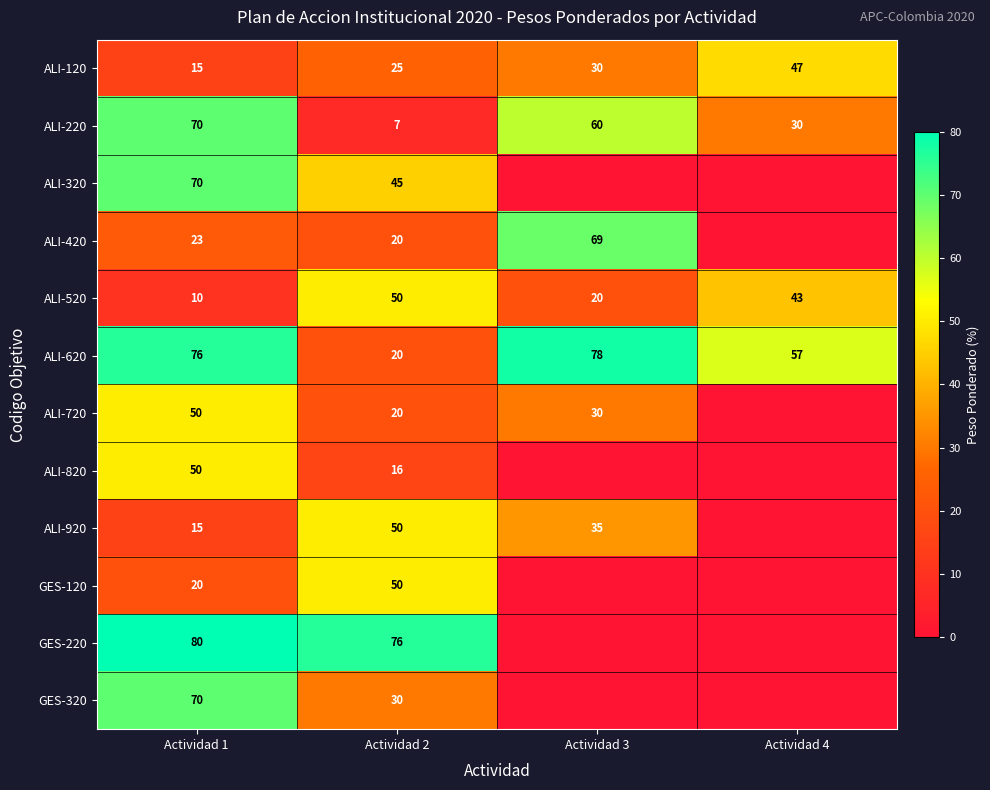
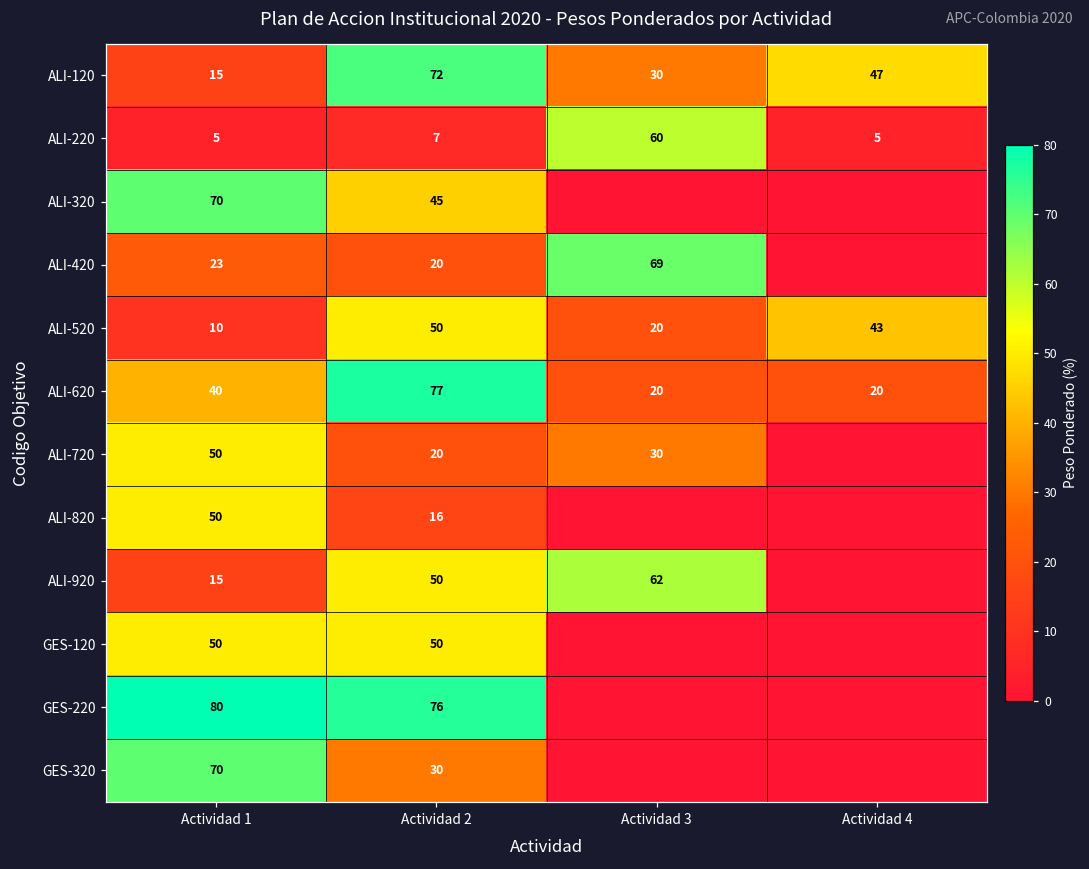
ALI-120, Actividad 2: 25 -> 72
ALI-220, Actividad 1: 70 -> 5
ALI-220, Actividad 4: 30 -> 5
ALI-620, Actividad 1: 76 -> 40
ALI-620, Actividad 2: 20 -> 77
ALI-620, Actividad 3: 78 -> 20
ALI-620, Actividad 4: 57 -> 20
ALI-920, Actividad 3: 35 -> 62
GES-120, Actividad 1: 20 -> 50
